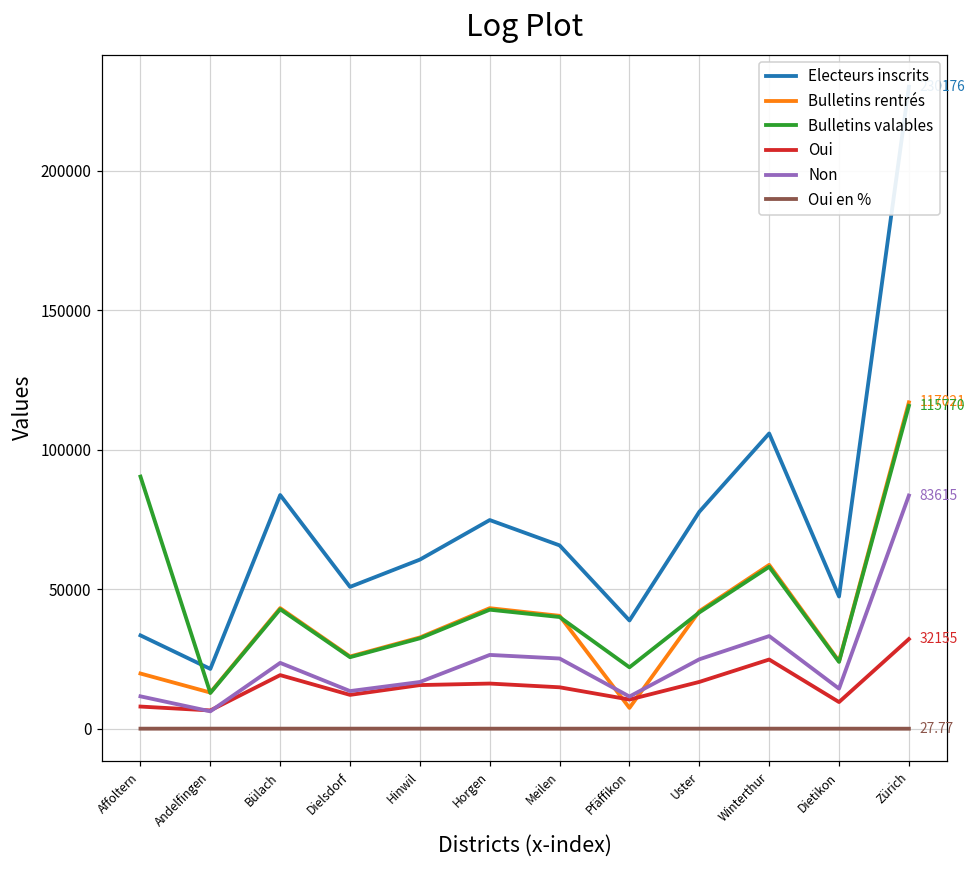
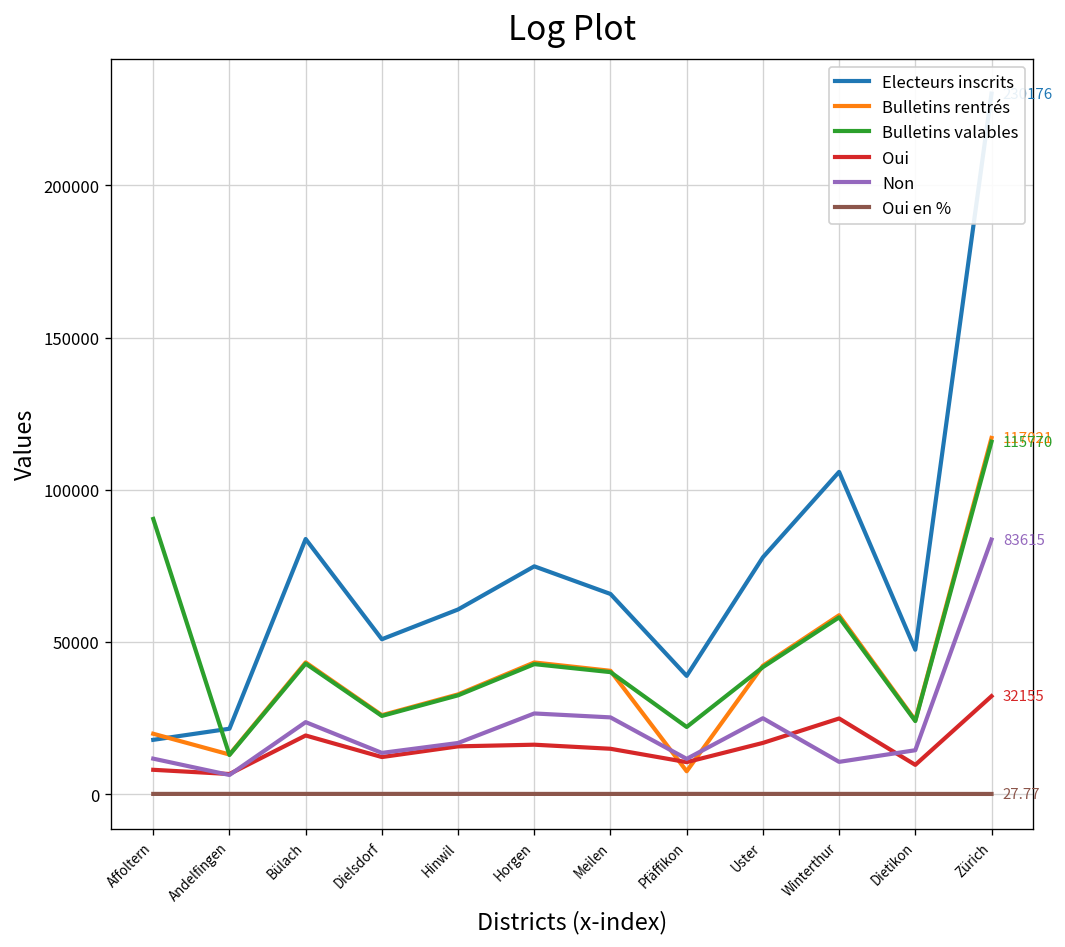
Electeurs inscrits, Affoltern: 33000 -> 18000
Non, Winterthur: 33000 -> 11000
